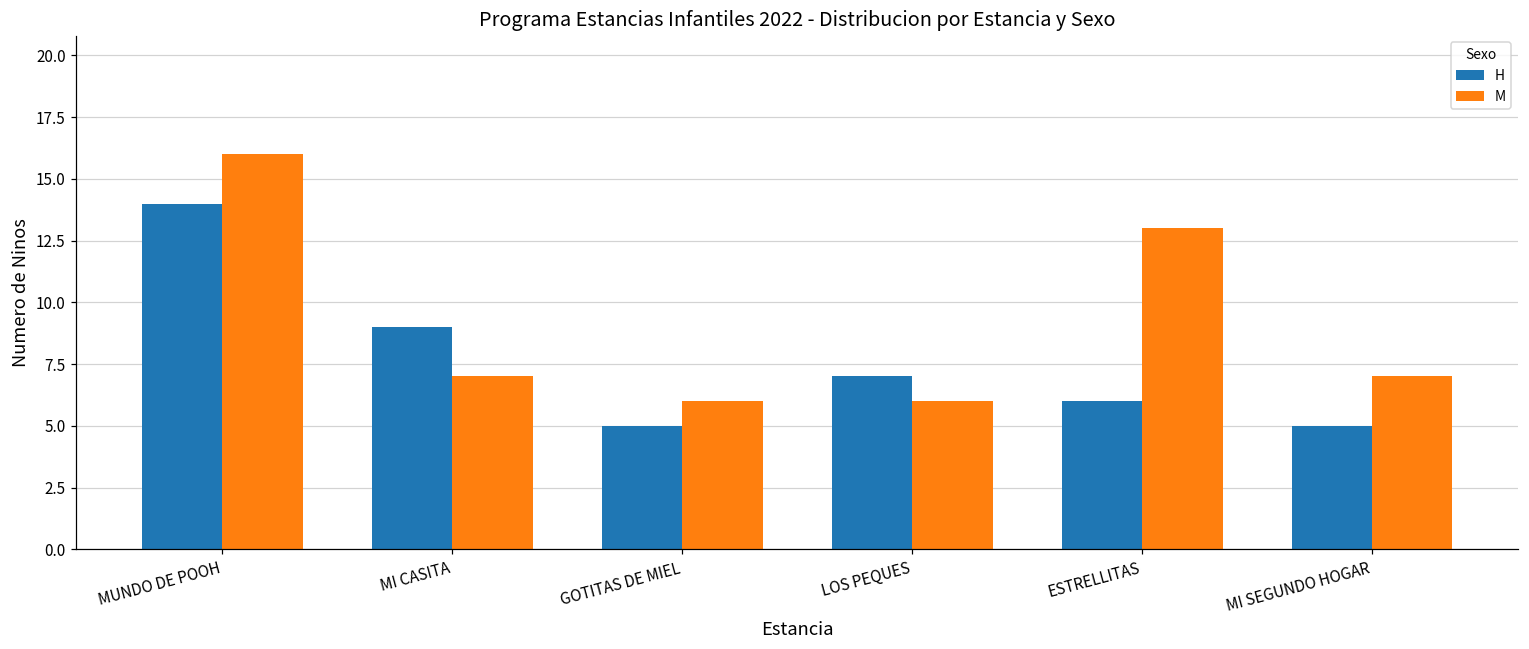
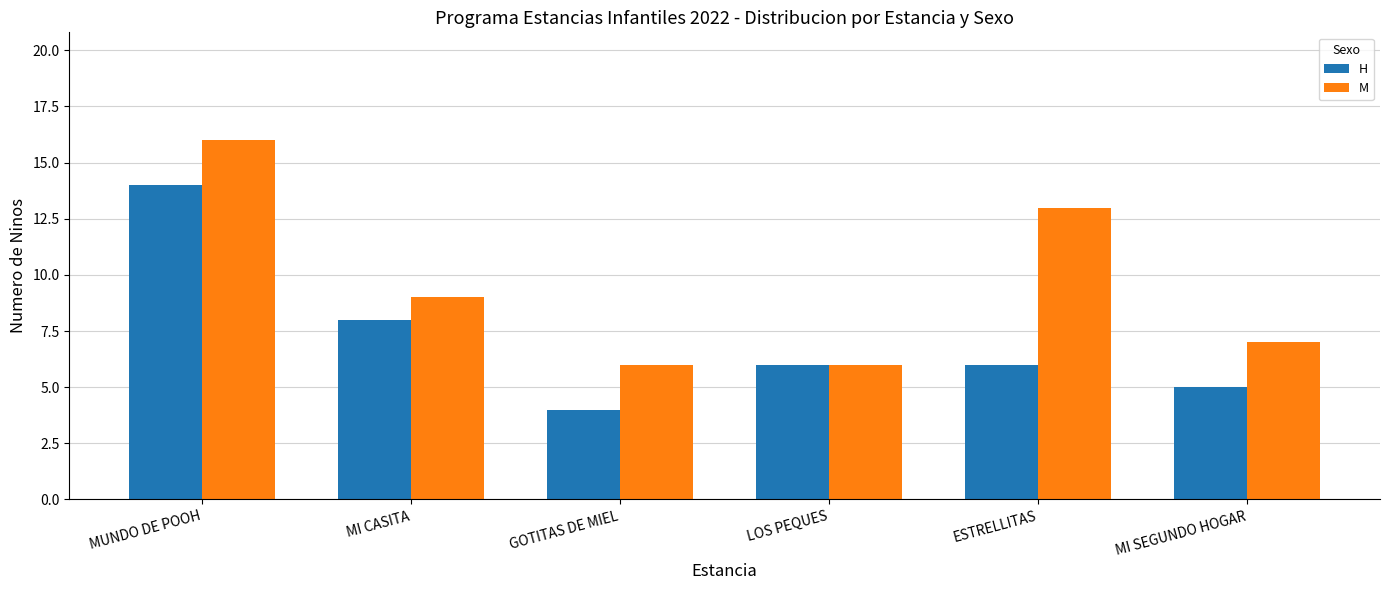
H, MI CASITA: 9 -> 8
M, MI CASITA: 7 -> 9
H, GOTITAS DE MIEL: 5 -> 4
H, LOS PEQUES: 7 -> 6
